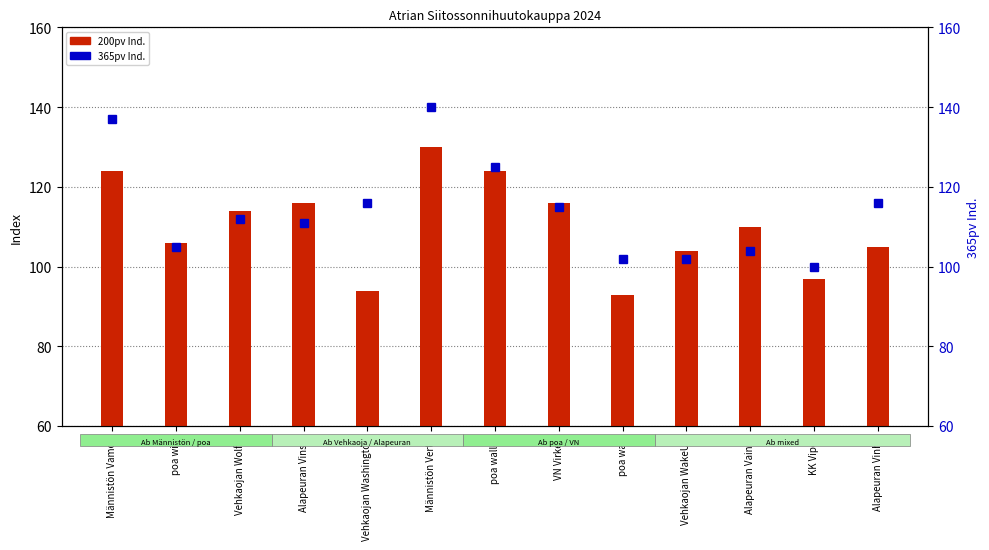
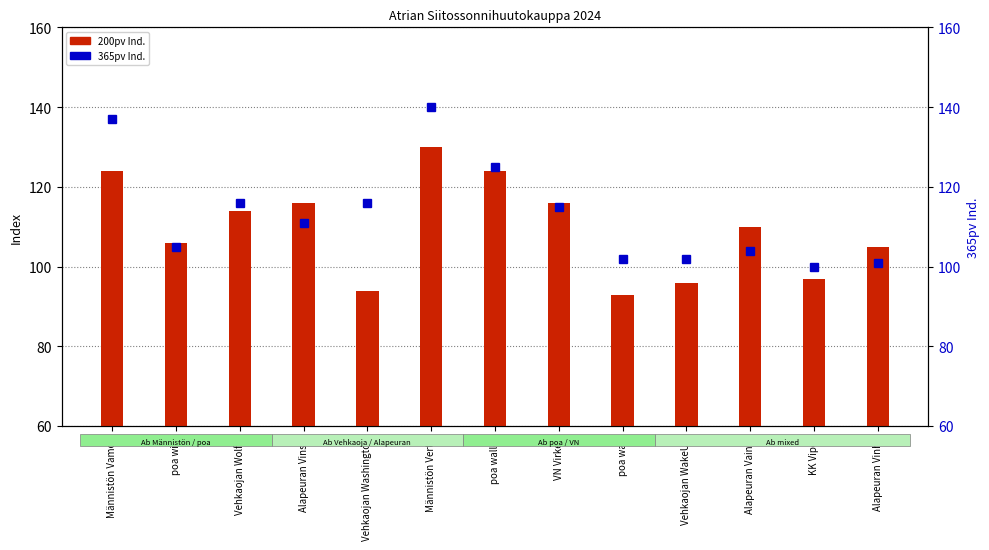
200pv Ind., Vehkaojan WakeUp: 104 -> 96
365pv Ind., Vehkaojan Wolfie: 112 -> 116
365pv Ind., Alapeuran Vinha: 116 -> 101
